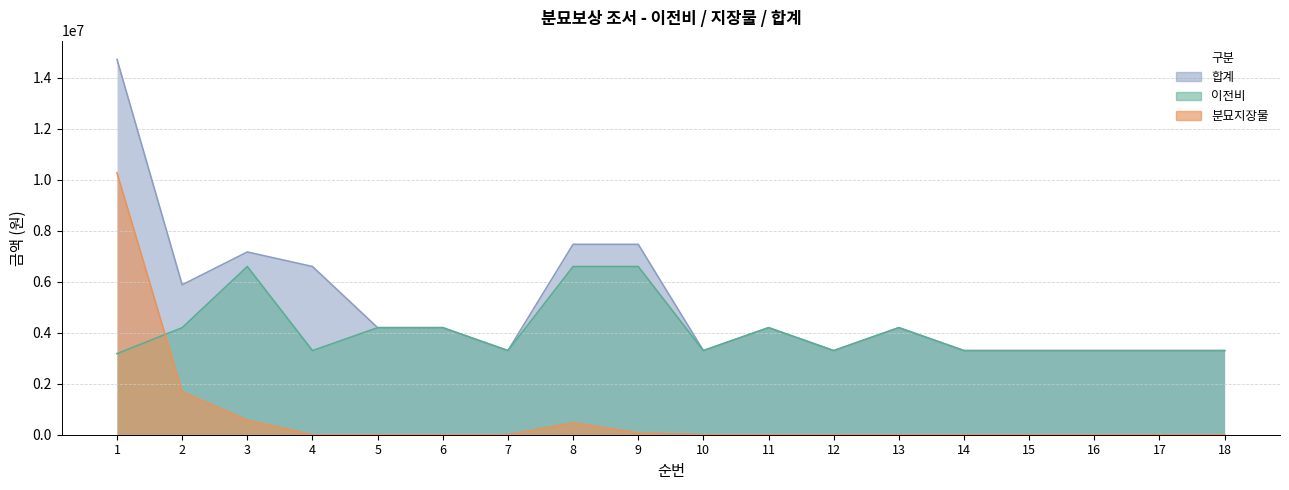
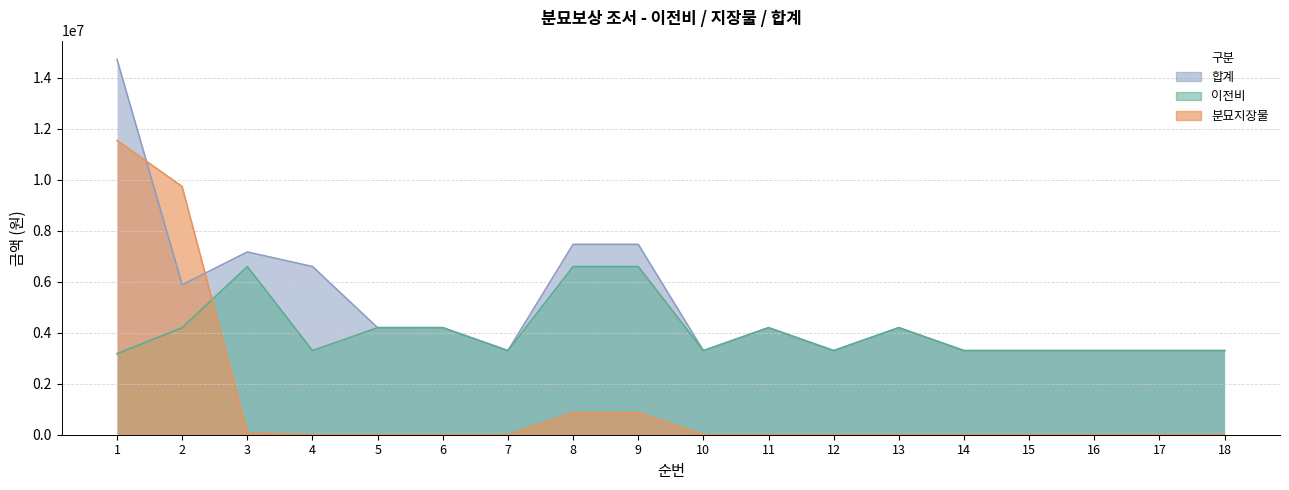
분묘지장물, 1: 10300000 -> 11500000
분묘지장물, 2: 1700000 -> 9700000
분묘지장물, 3: 600000 -> 100000
분묘지장물, 8: 500000 -> 900000
분묘지장물, 9: 100000 -> 900000
